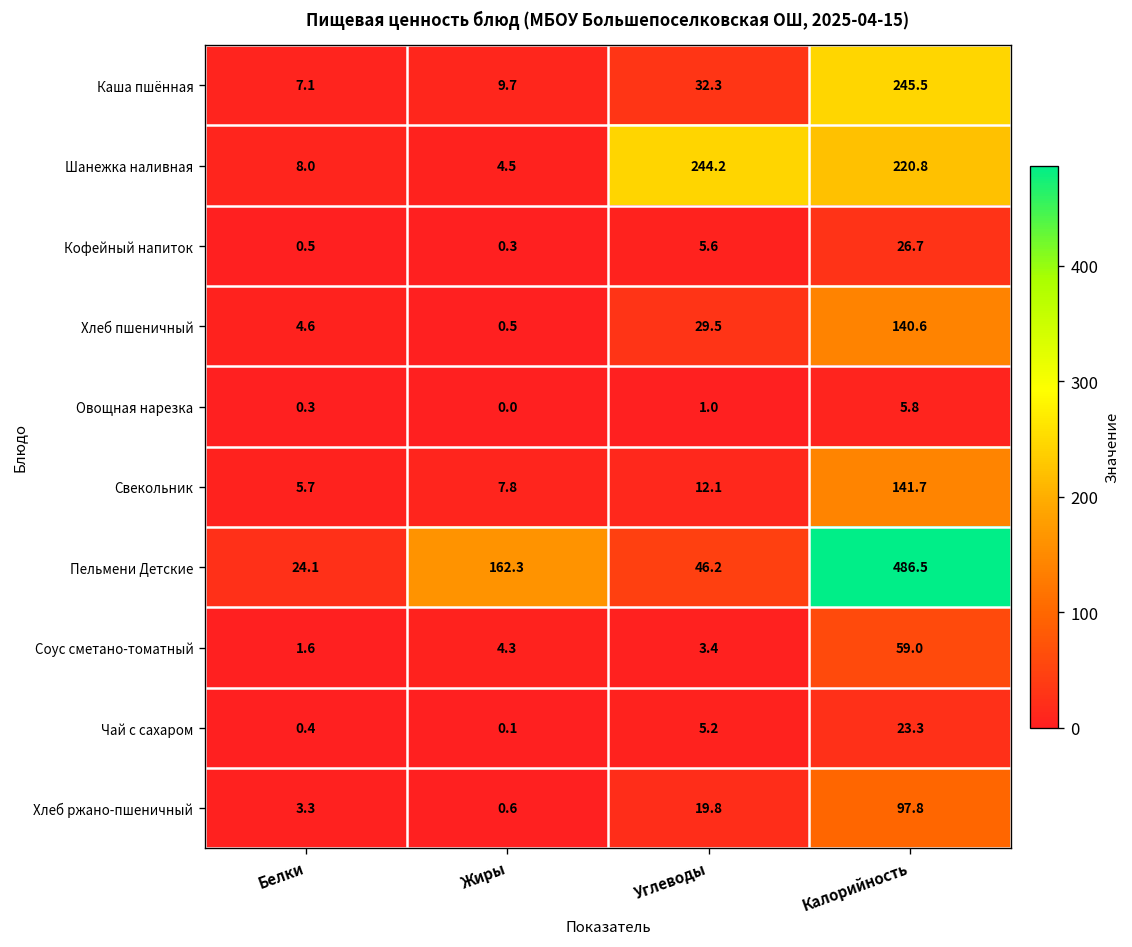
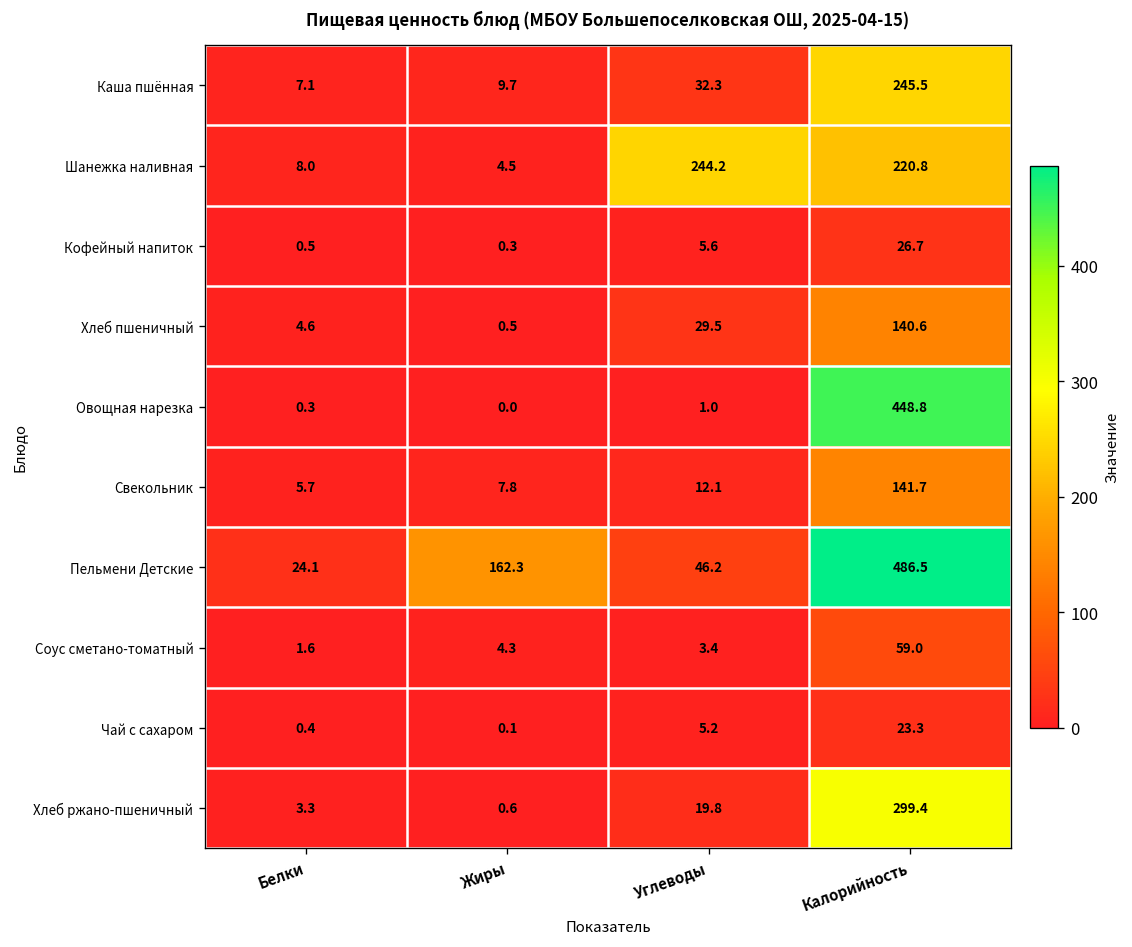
Овощная нарезка, Калорийность: 5.8 -> 448.8
Хлеб ржано-пшеничный, Калорийность: 97.8 -> 299.4
